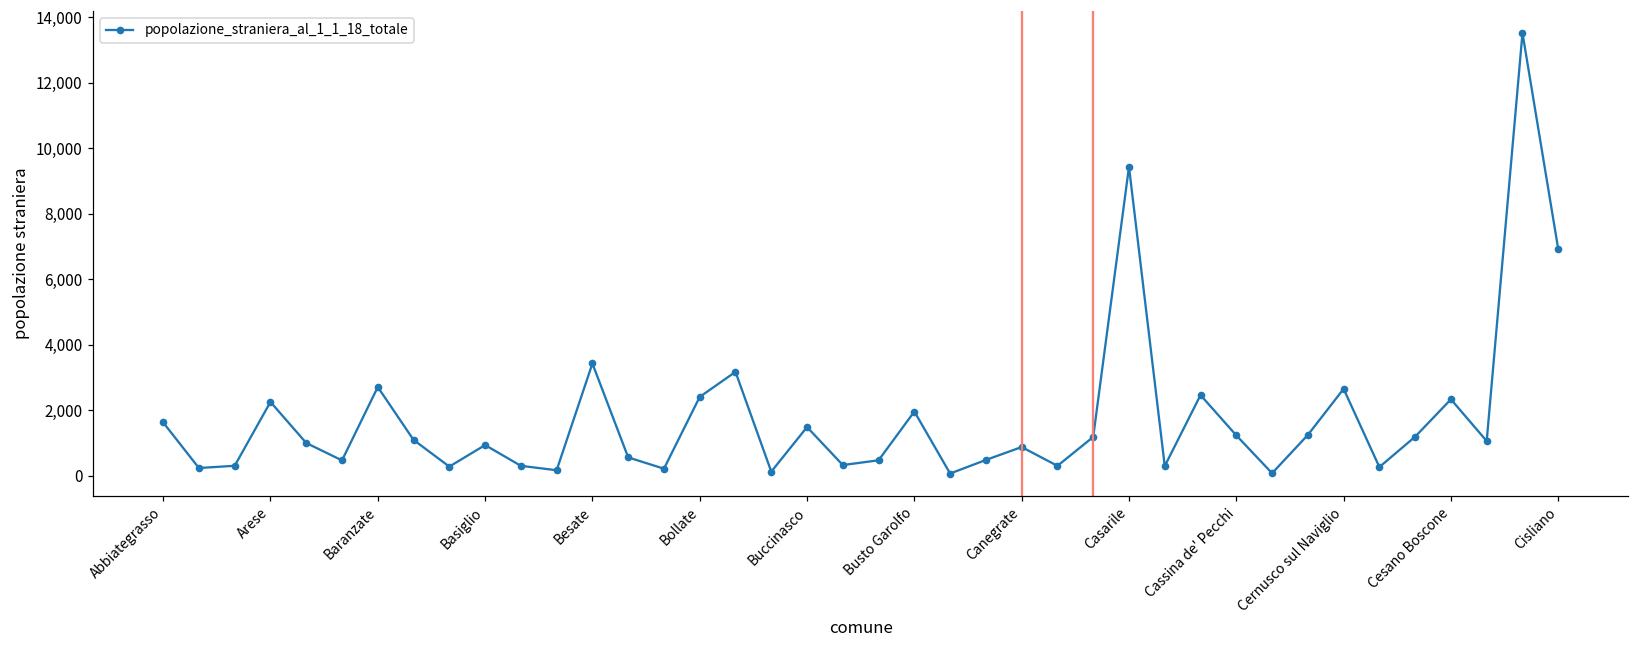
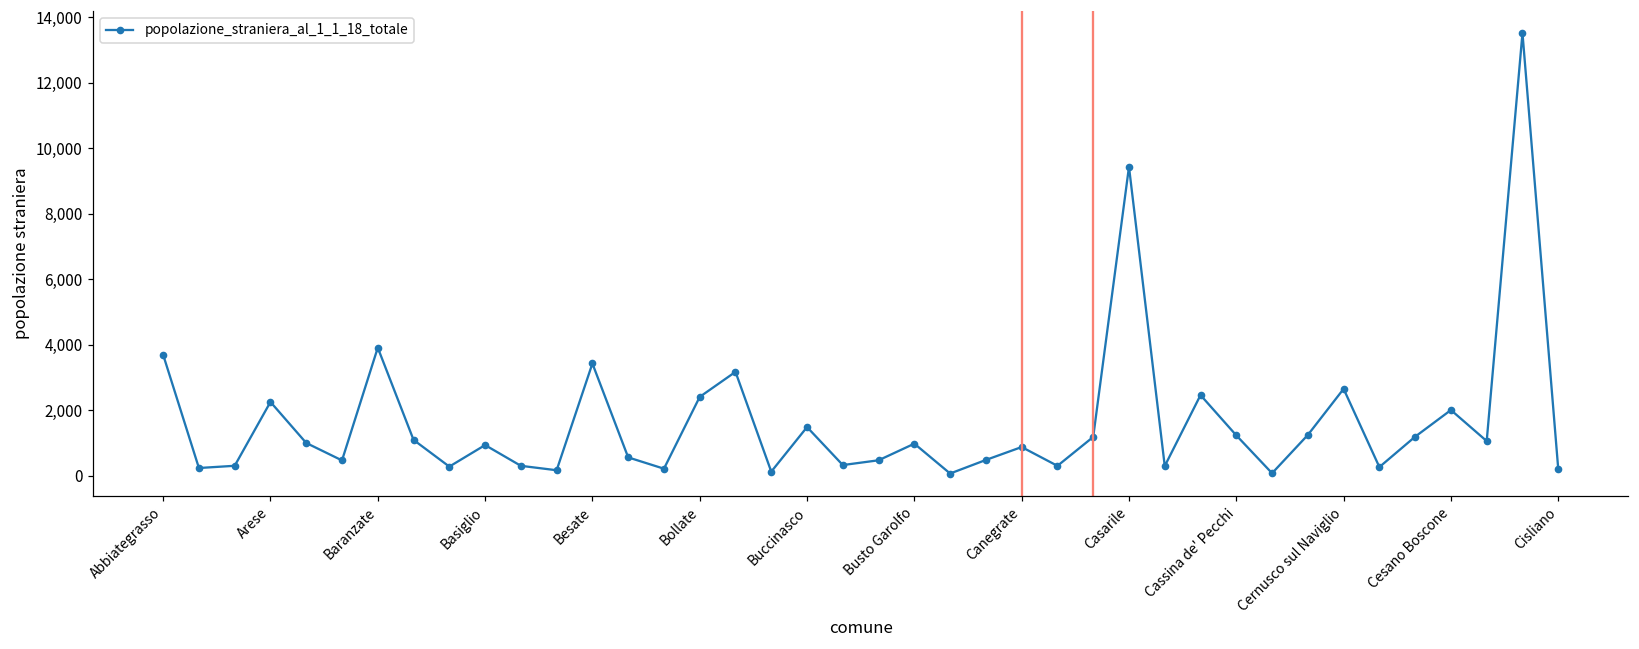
Abbiategrasso: 1,600 -> 3,700
Baranzate: 2,700 -> 3,900
Busto Garolfo: 2,000 -> 1,000
Cesano Boscone: 2,300 -> 2,000
Cisliano: 6,900 -> 200
